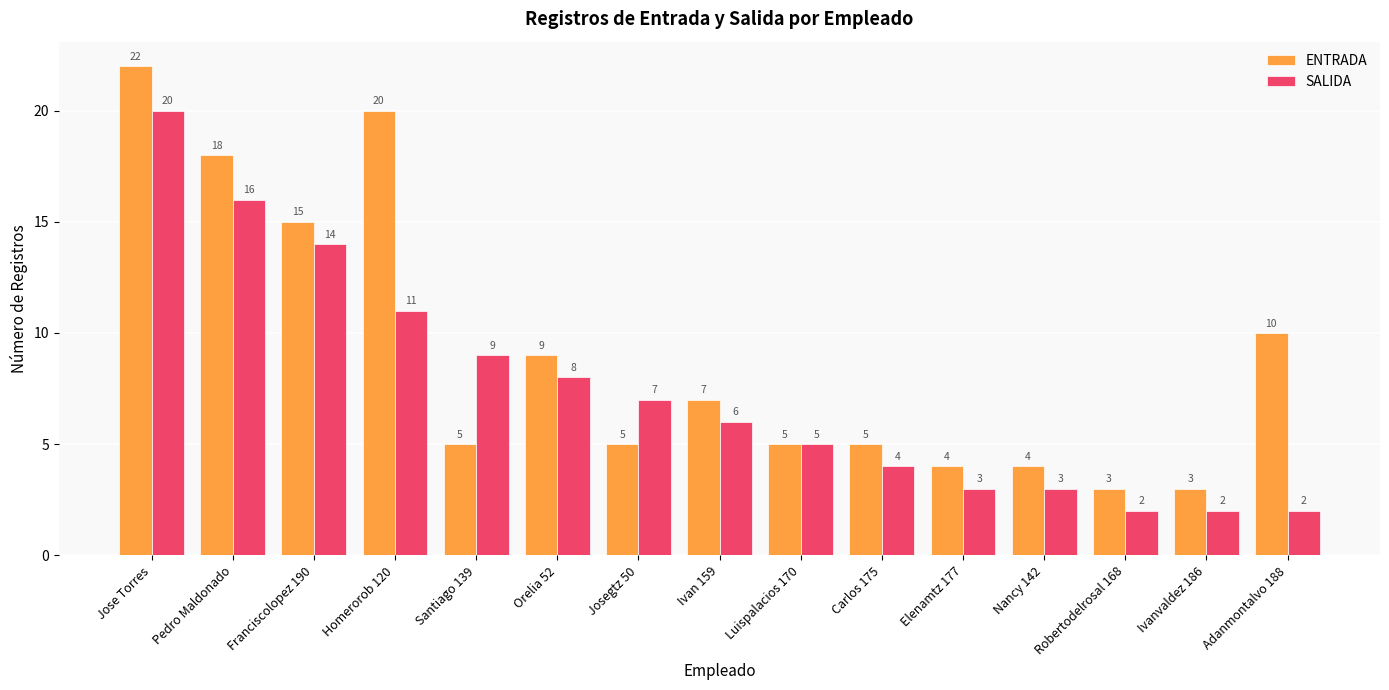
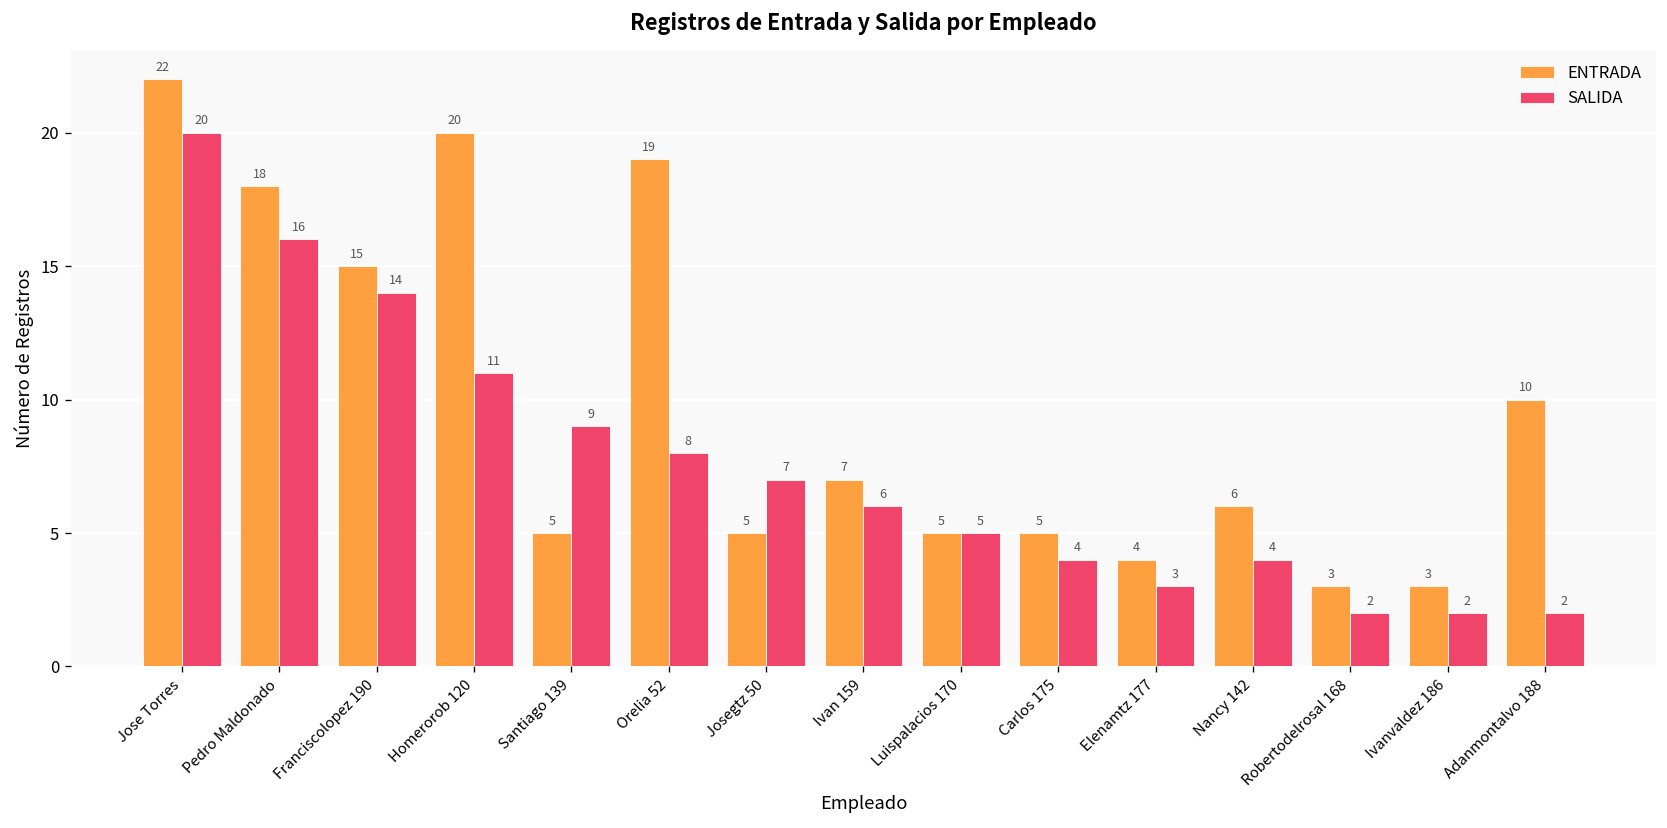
ENTRADA, Orelia 52: 9 -> 19
ENTRADA, Nancy 142: 4 -> 6
SALIDA, Nancy 142: 3 -> 4
